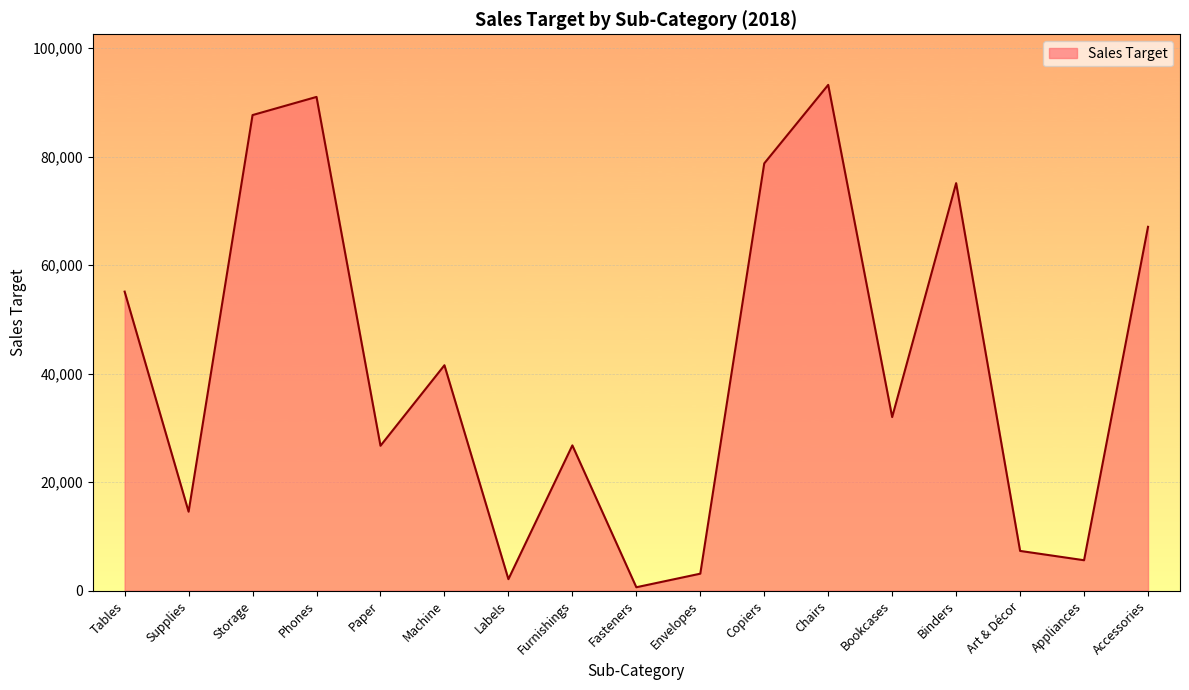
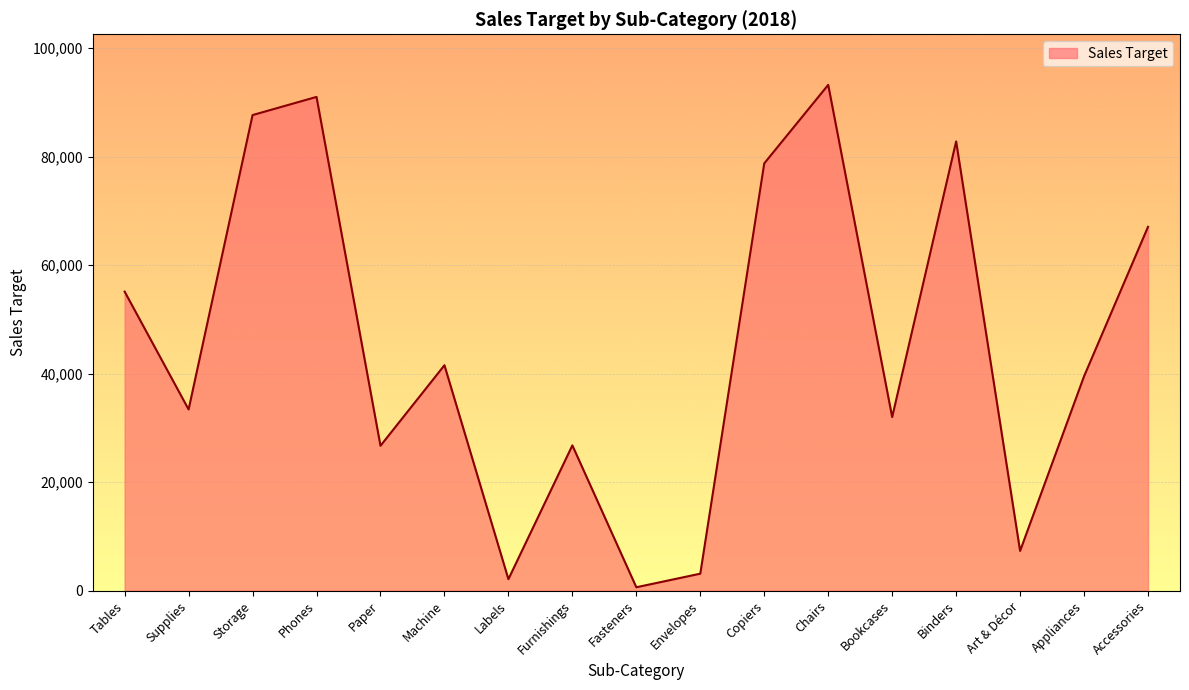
Supplies: 15,000 -> 33,000
Binders: 75,000 -> 83,000
Appliances: 6,000 -> 40,000
